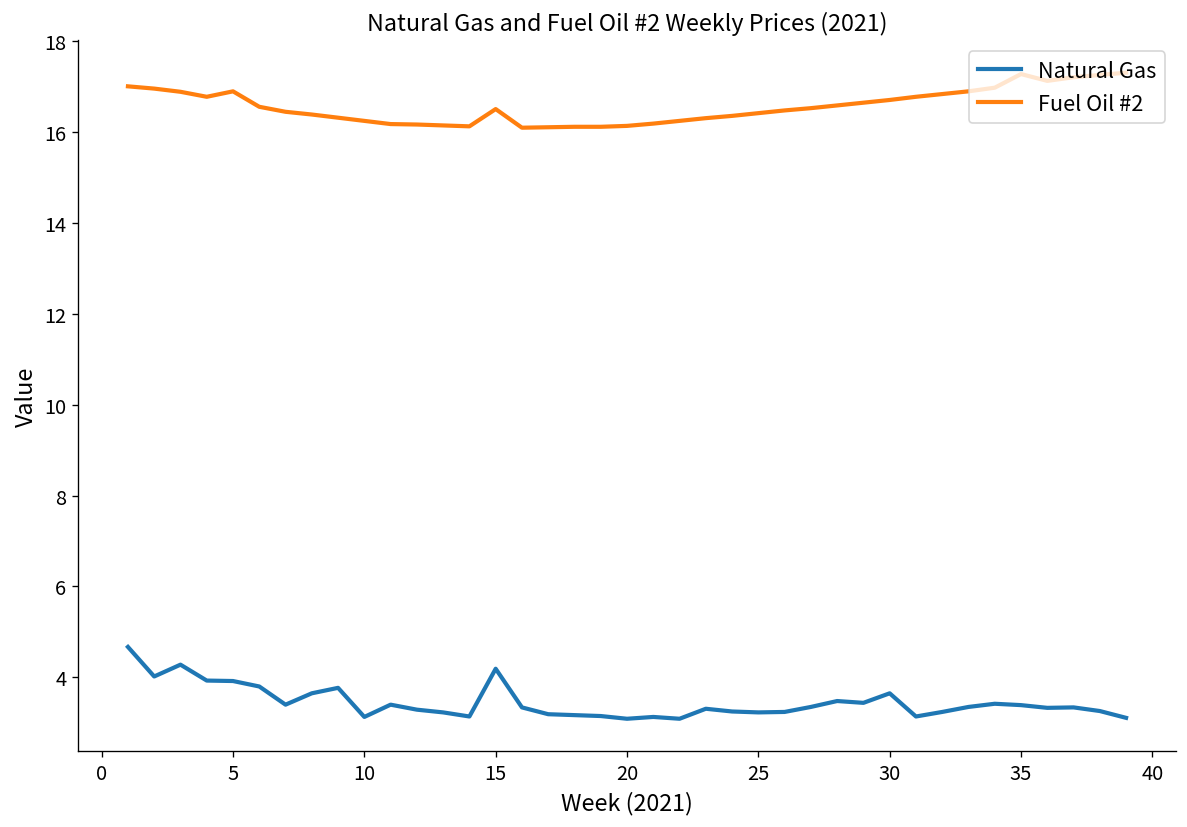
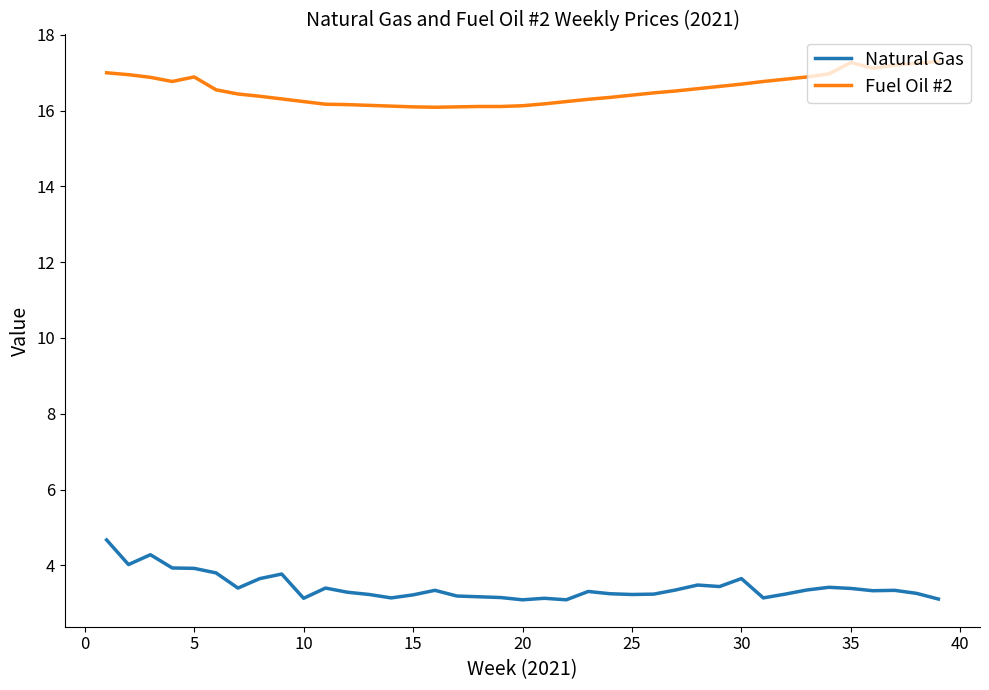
Natural Gas, 15: 4.2 -> 3.2
Fuel Oil #2, 15: 16.5 -> 16.1
